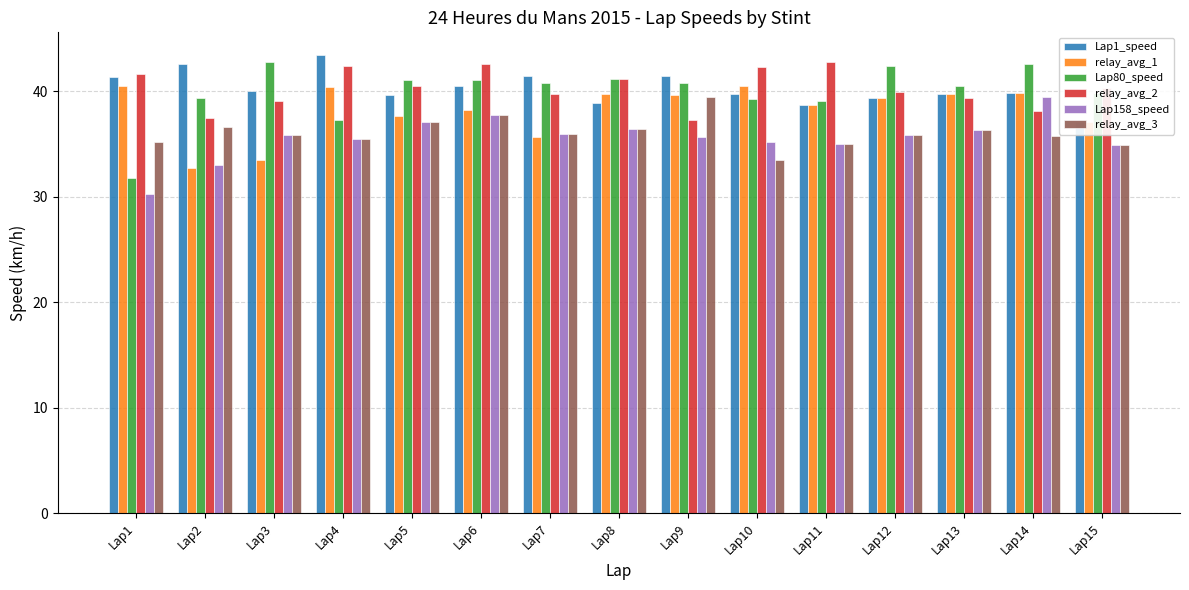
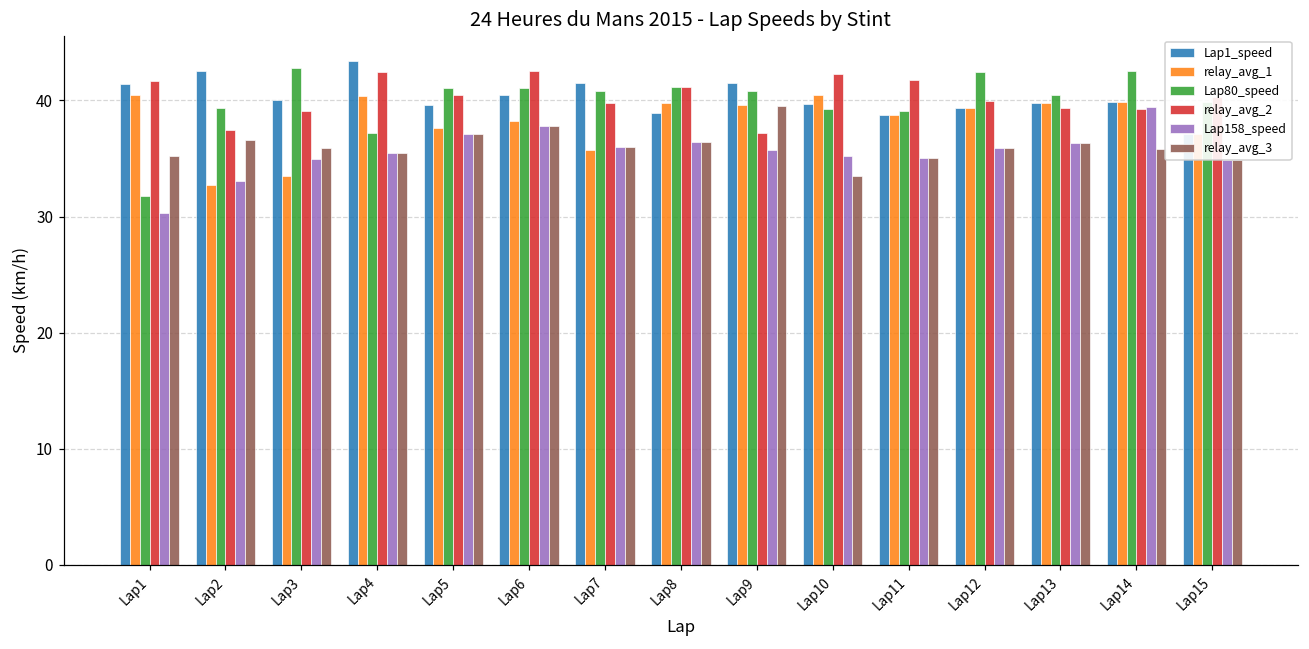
Lap158_speed, Lap3: 35.9 -> 35.0
relay_avg_2, Lap11: 42.8 -> 41.7
relay_avg_2, Lap14: 38.2 -> 39.2
